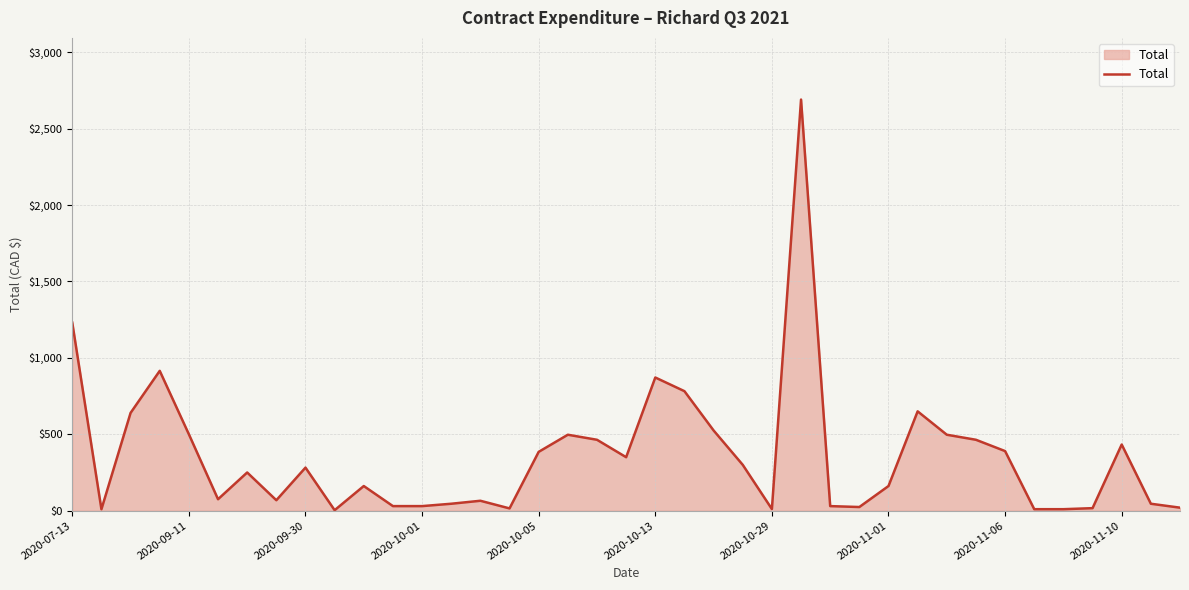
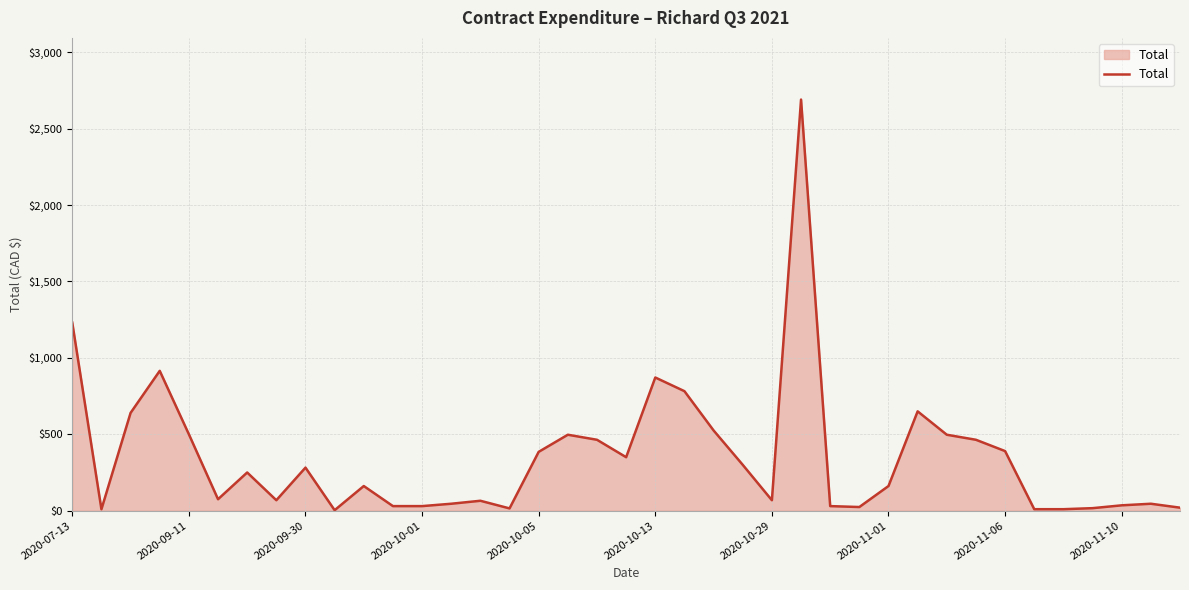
2020-10-29: $10 -> $70
2020-11-10: $430 -> $40
